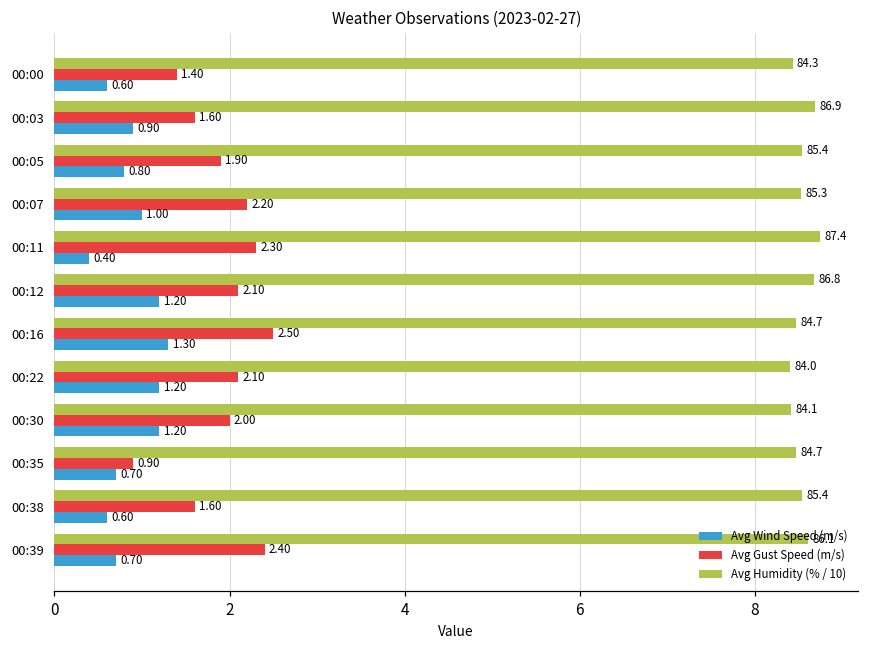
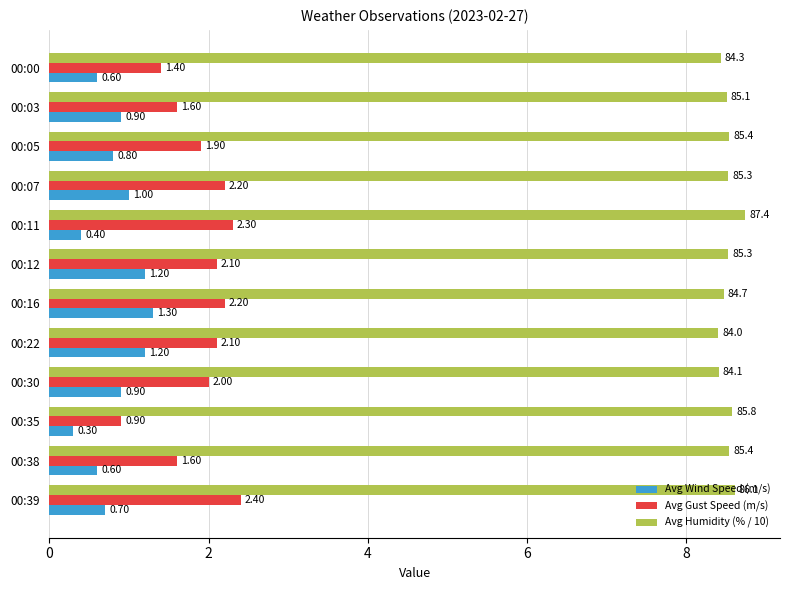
Avg Humidity (% / 10), 00:03: 86.9 -> 85.1
Avg Humidity (% / 10), 00:12: 86.8 -> 85.3
Avg Gust Speed (m/s), 00:16: 2.50 -> 2.20
Avg Wind Speed (m/s), 00:30: 1.20 -> 0.90
Avg Humidity (% / 10), 00:35: 84.7 -> 85.8
Avg Wind Speed (m/s), 00:35: 0.70 -> 0.30
